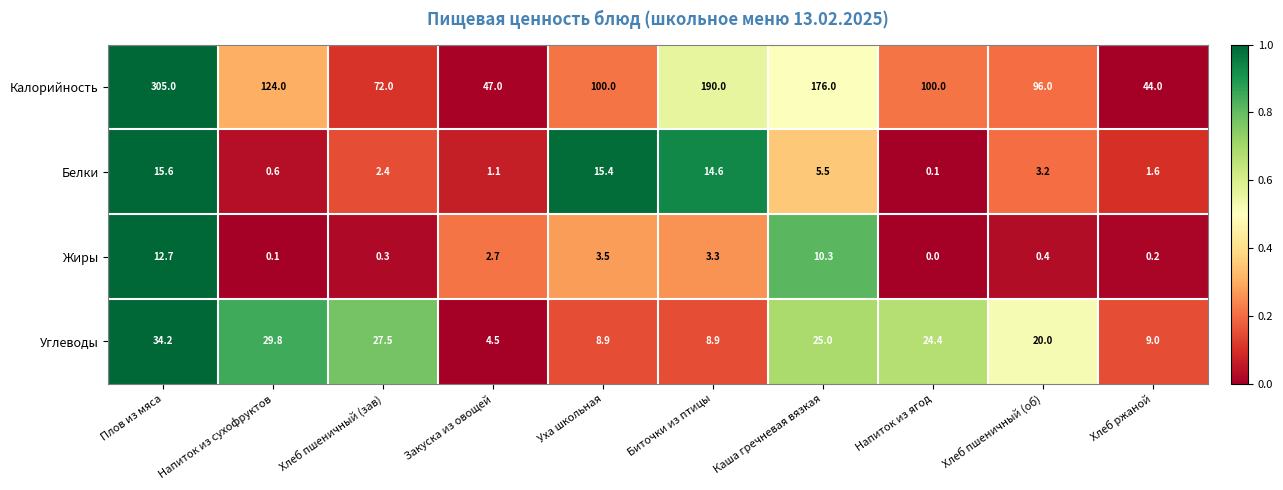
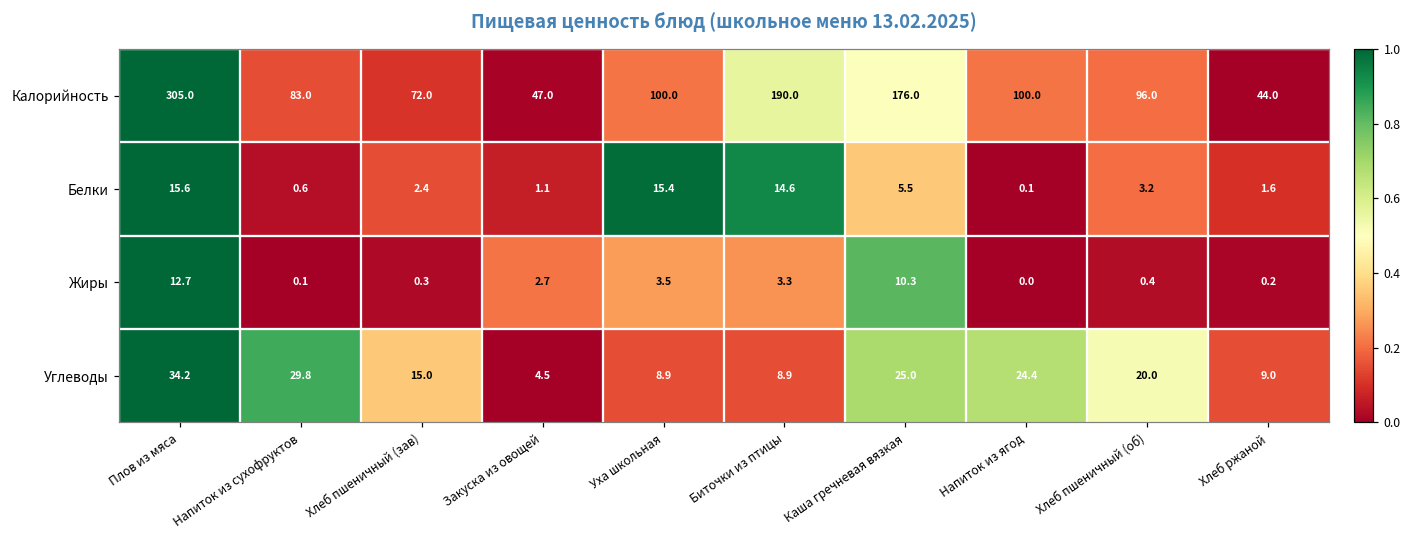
Калорийность, Напиток из сухофруктов: 124.0 -> 83.0
Углеводы, Хлеб пшеничный (зав): 27.5 -> 15.0
